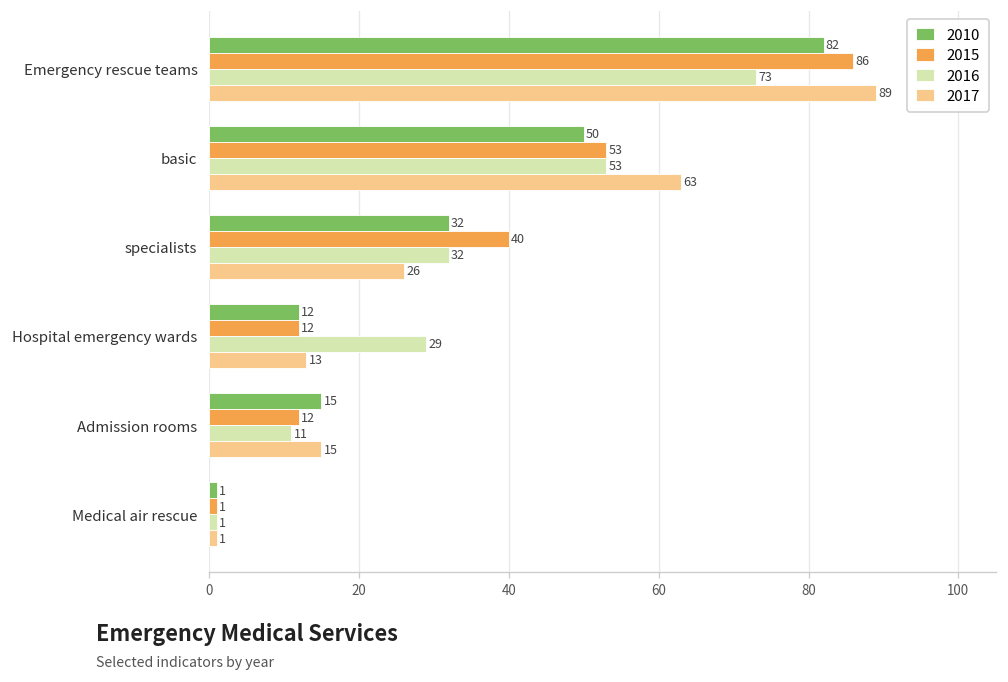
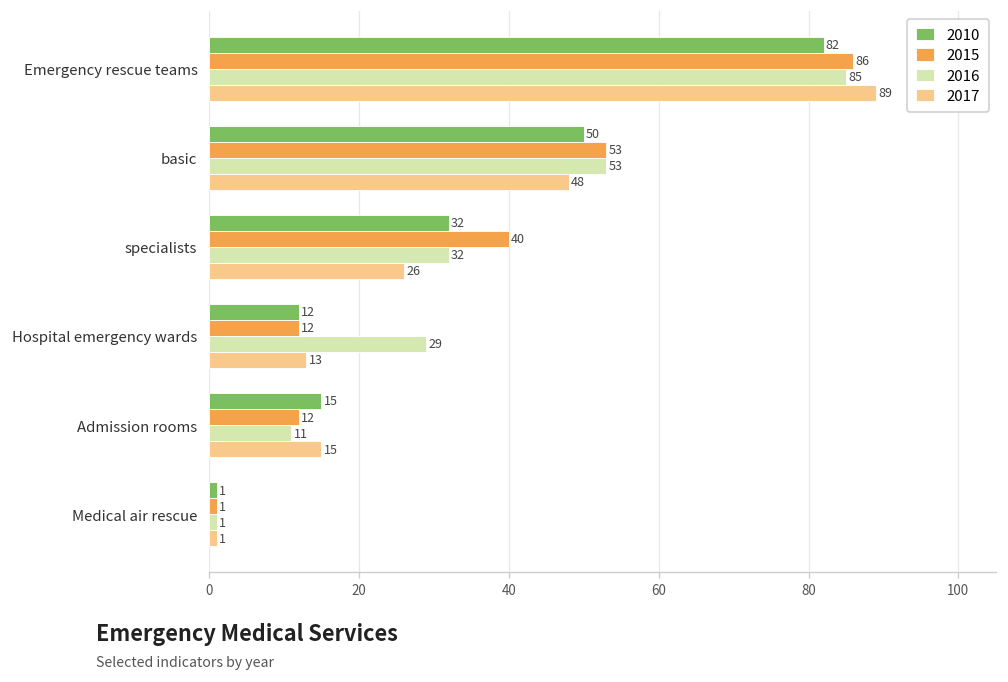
2016, Emergency rescue teams: 73 -> 85
2017, basic: 63 -> 48
